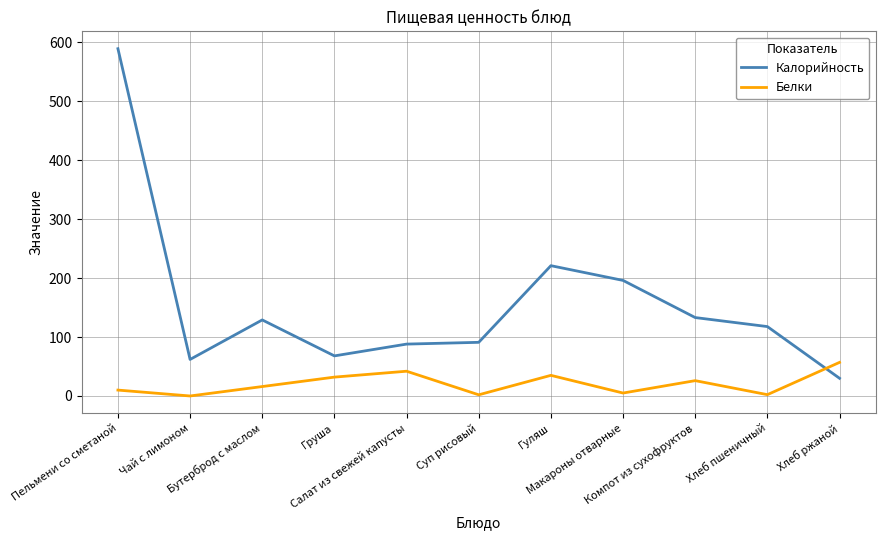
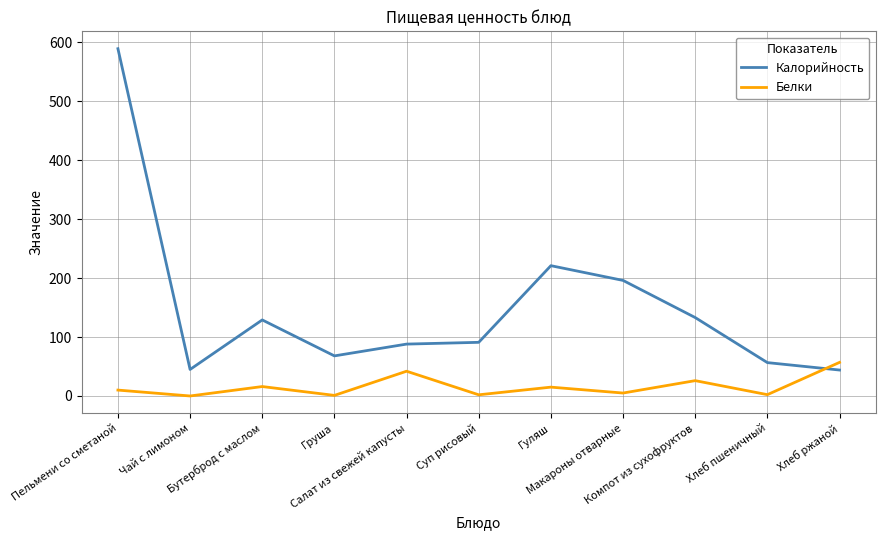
Калорийность, Чай с лимоном: 60 -> 50
Белки, Груша: 30 -> 0
Белки, Гуляш: 40 -> 20
Калорийность, Хлеб пшеничный: 120 -> 60
Калорийность, Хлеб ржаной: 30 -> 40
